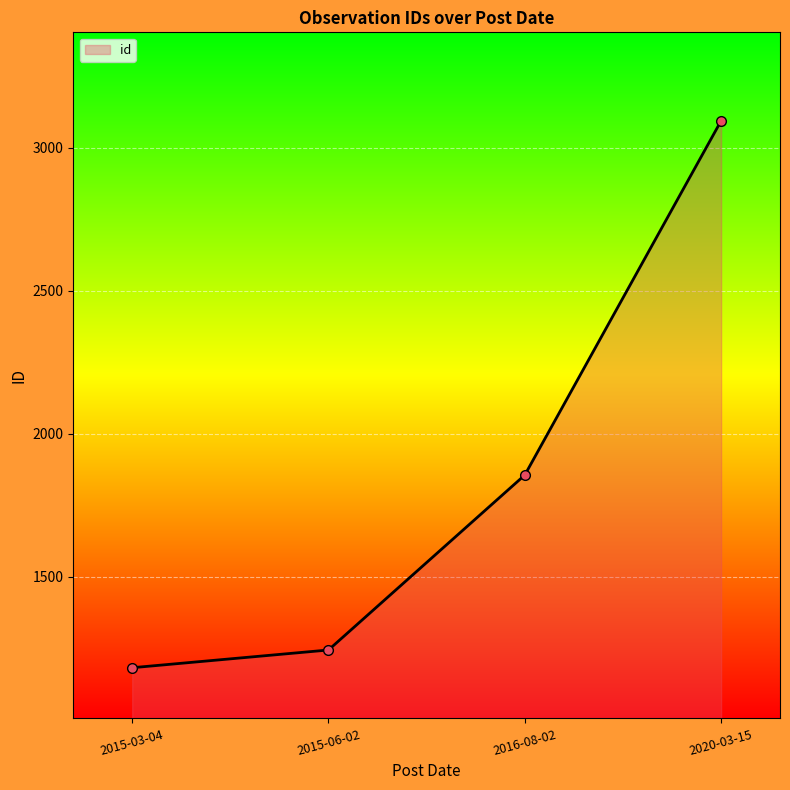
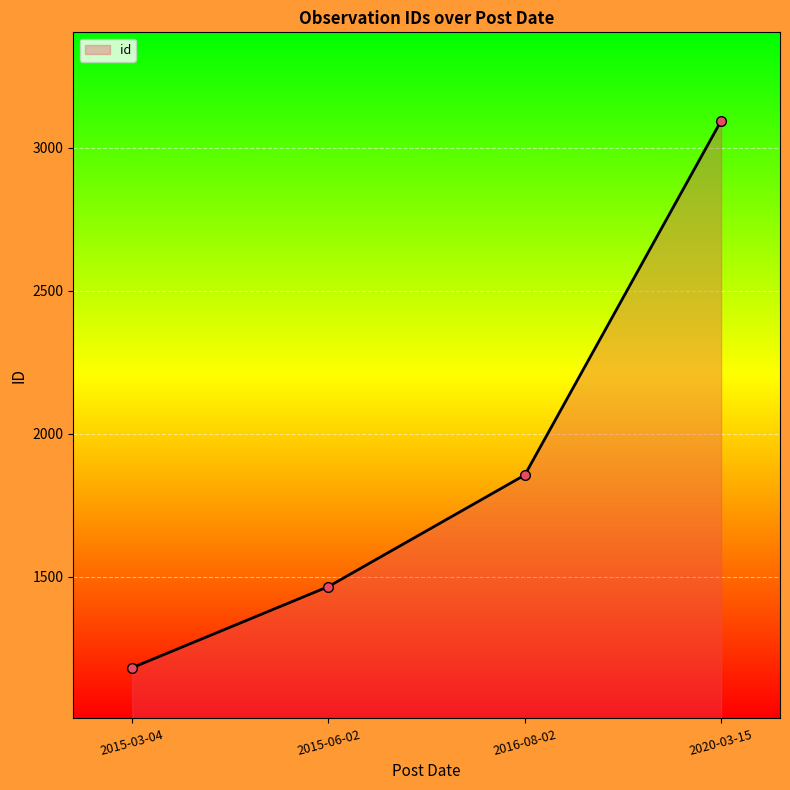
2015-06-02: 1240 -> 1470
